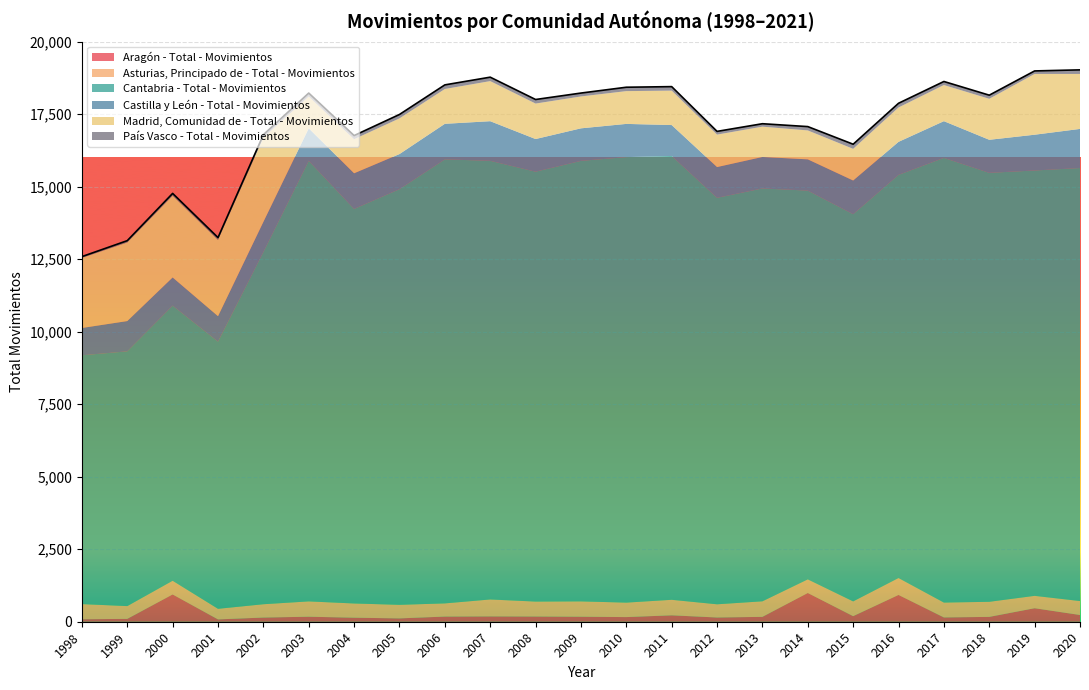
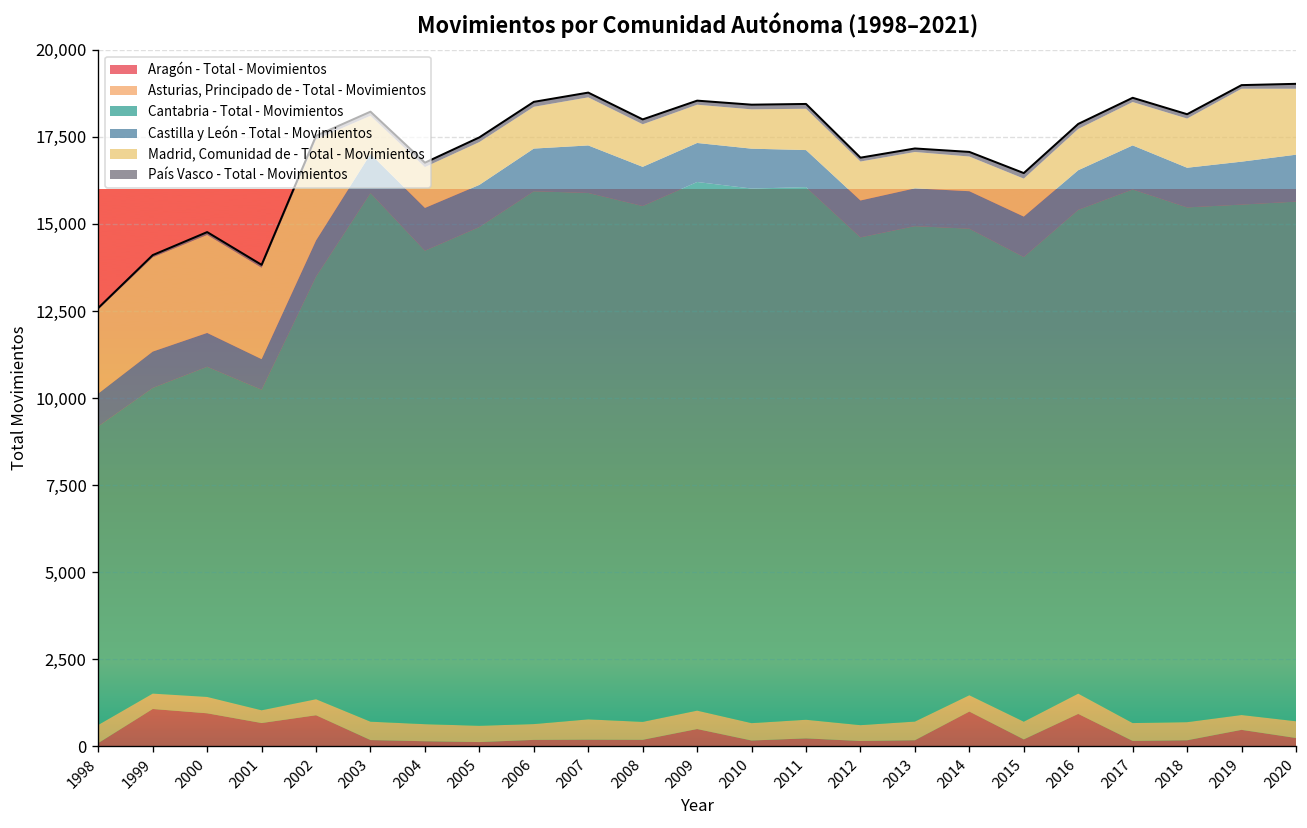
Aragón - Total - Movimientos, 1999: 100 -> 1,100
Aragón - Total - Movimientos, 2001: 100 -> 700
Aragón - Total - Movimientos, 2002: 100 -> 900
Aragón - Total - Movimientos, 2009: 200 -> 500
